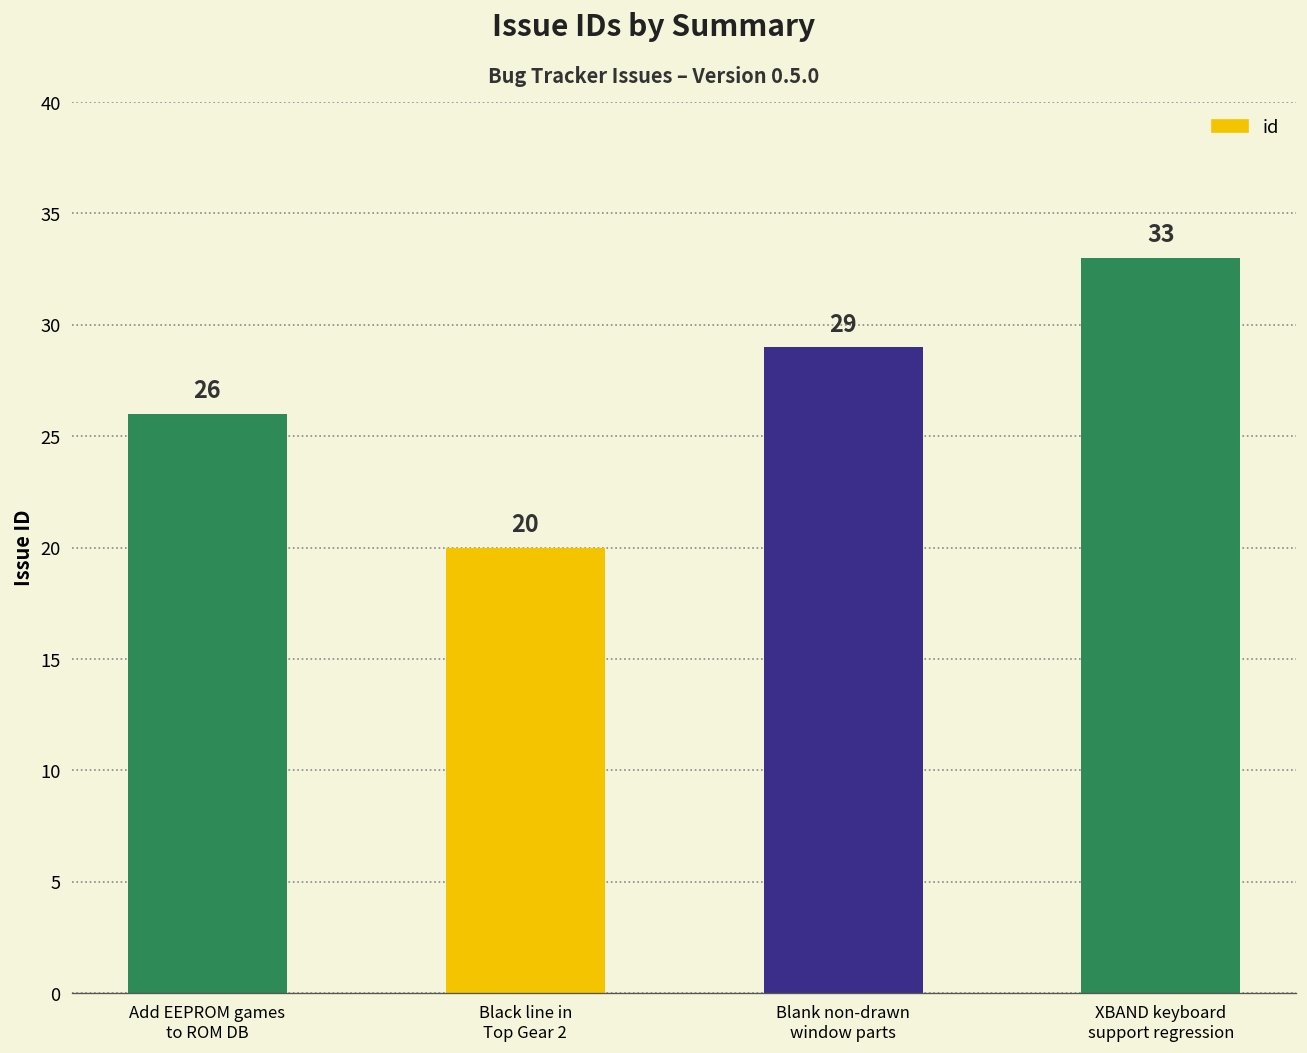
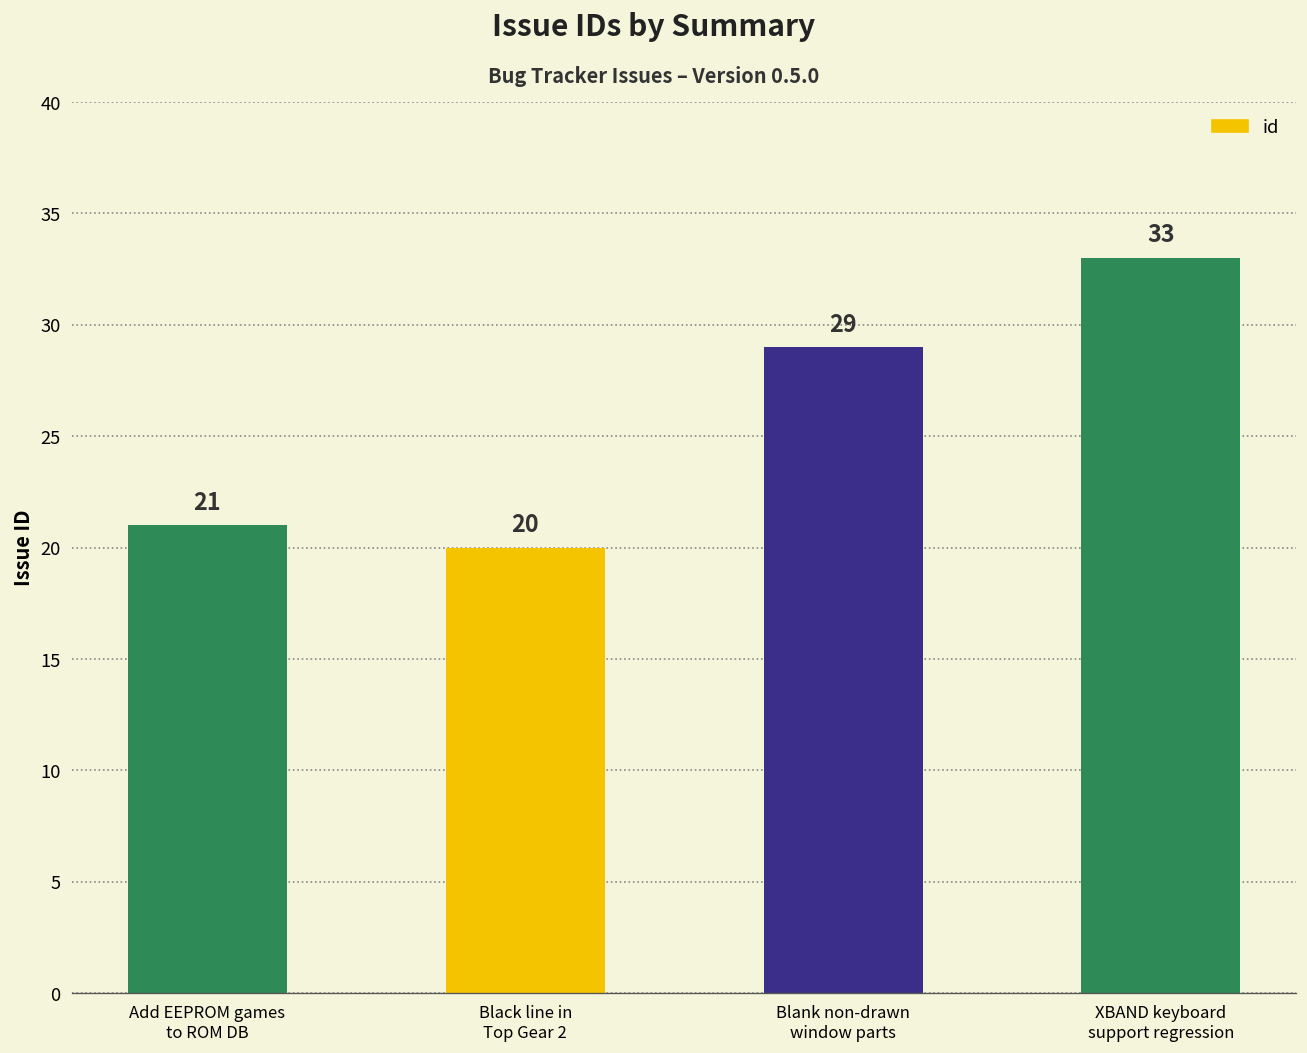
Add EEPROM games to ROM DB: 26 -> 21
